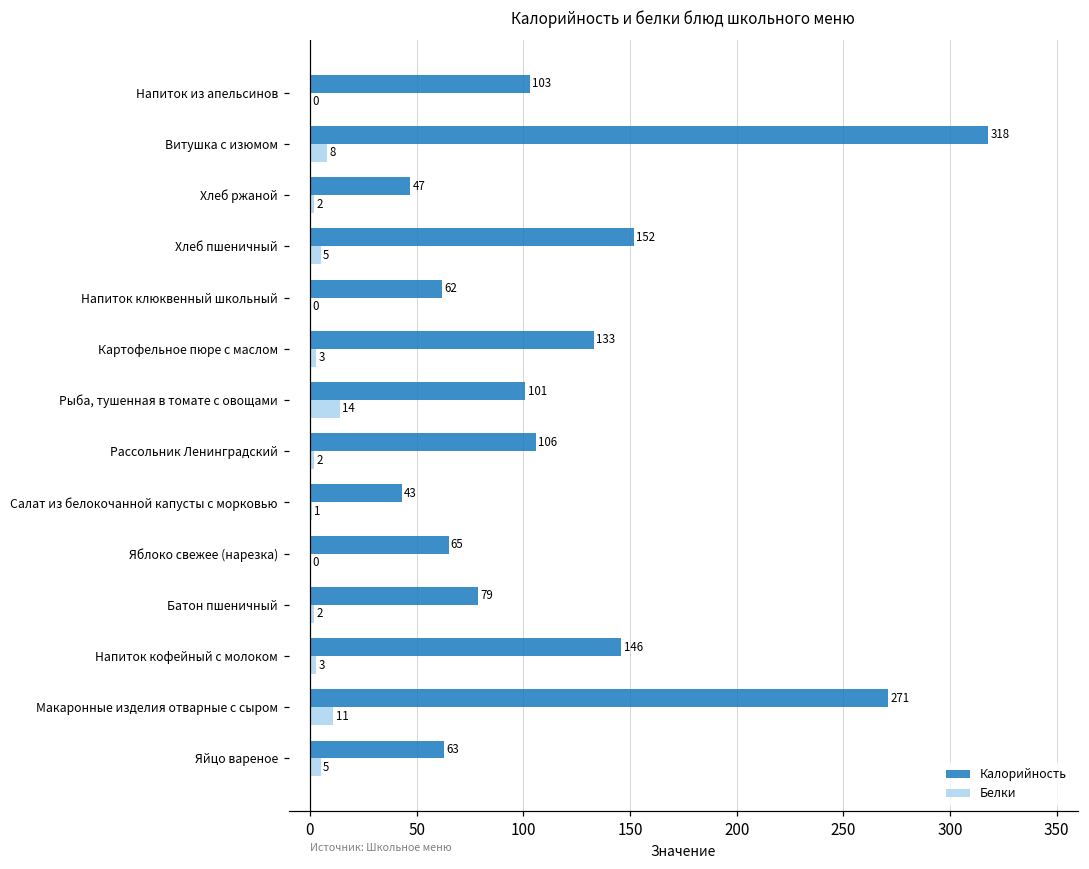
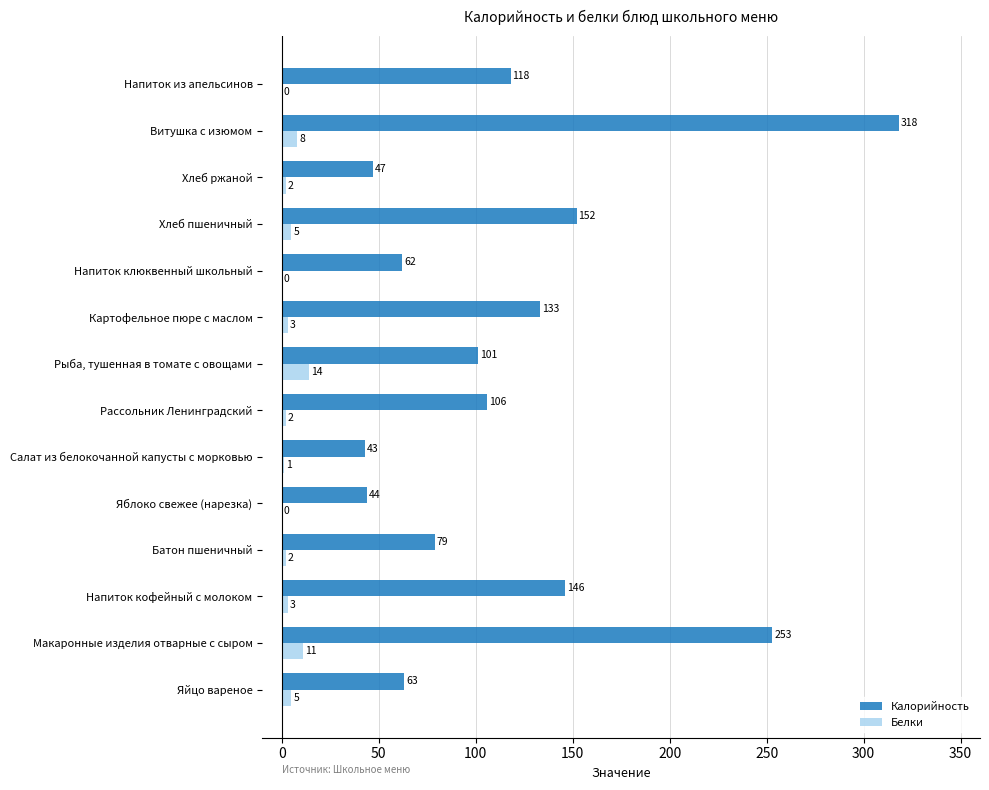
Калорийность, Напиток из апельсинов: 103 -> 118
Калорийность, Яблоко свежее (нарезка): 65 -> 44
Калорийность, Макаронные изделия отварные с сыром: 271 -> 253
